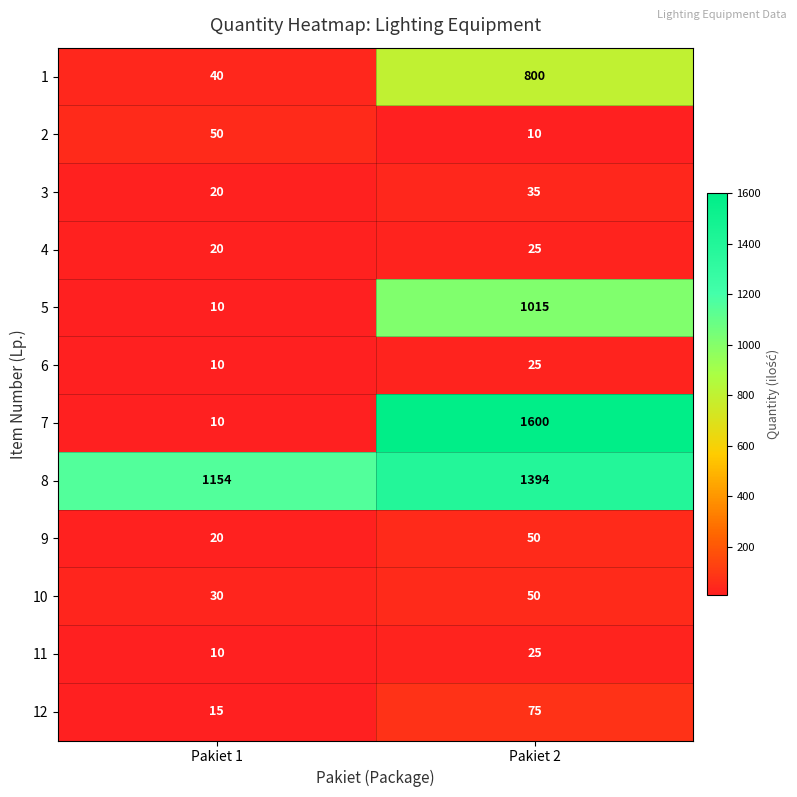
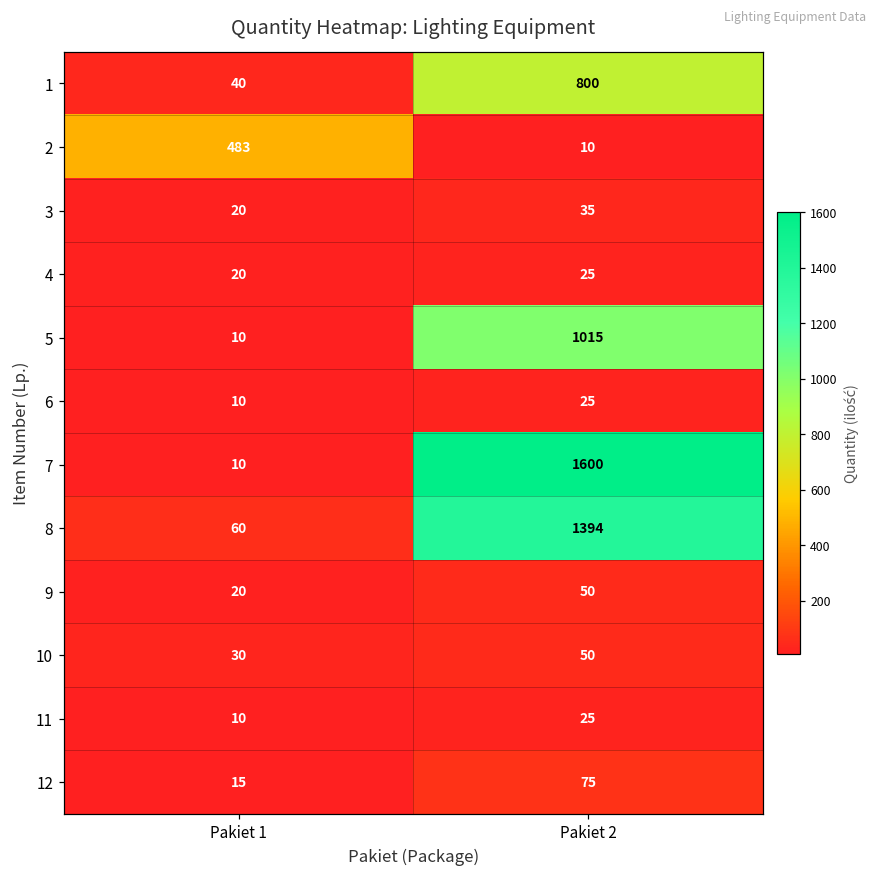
2, Pakiet 1: 50 -> 483
8, Pakiet 1: 1154 -> 60
